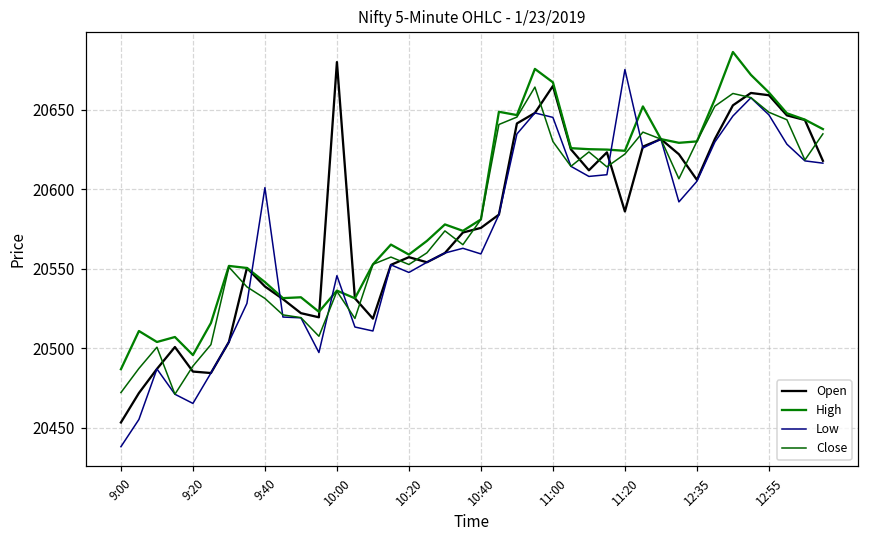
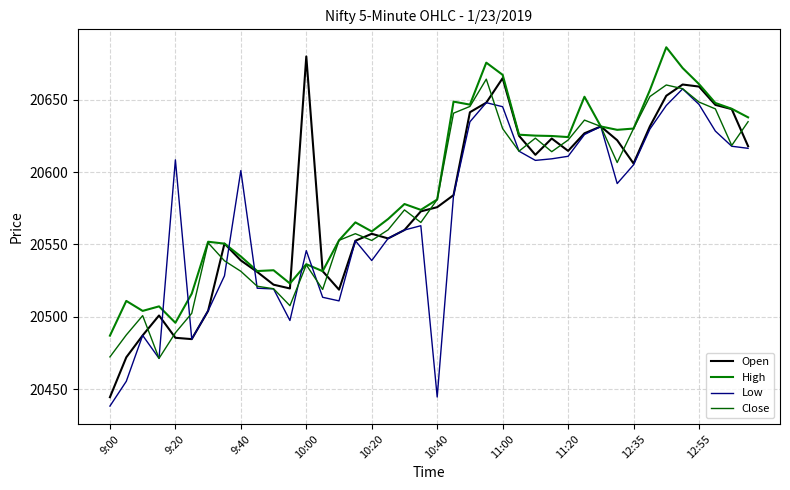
Open, 9:00: 20453 -> 20444
Low, 9:20: 20465 -> 20608
Low, 10:20: 20548 -> 20539
Low, 10:40: 20559 -> 20445
Open, 11:20: 20586 -> 20615
Low, 11:20: 20675 -> 20611
